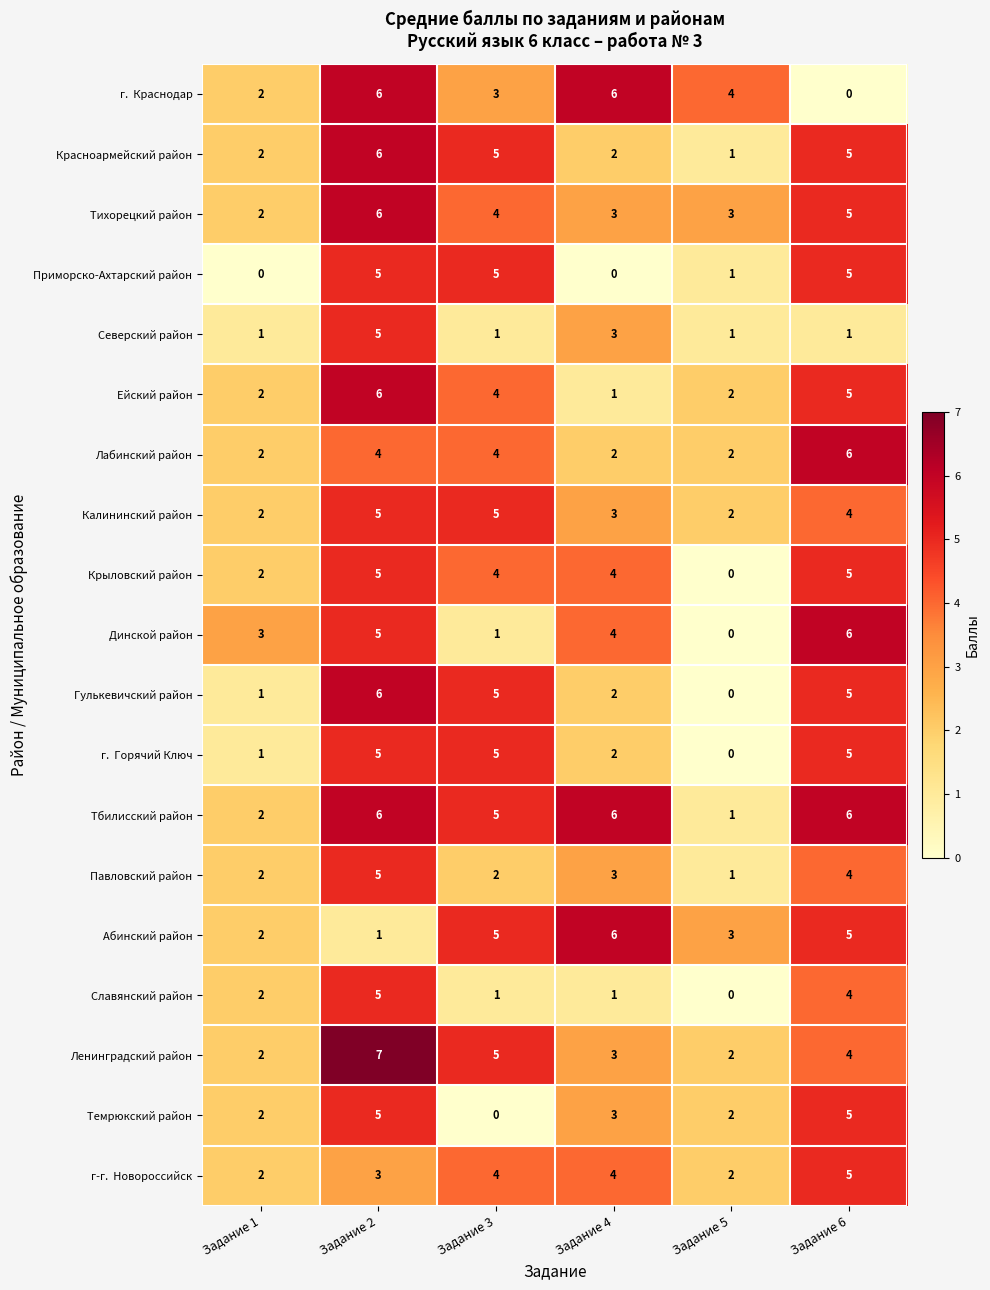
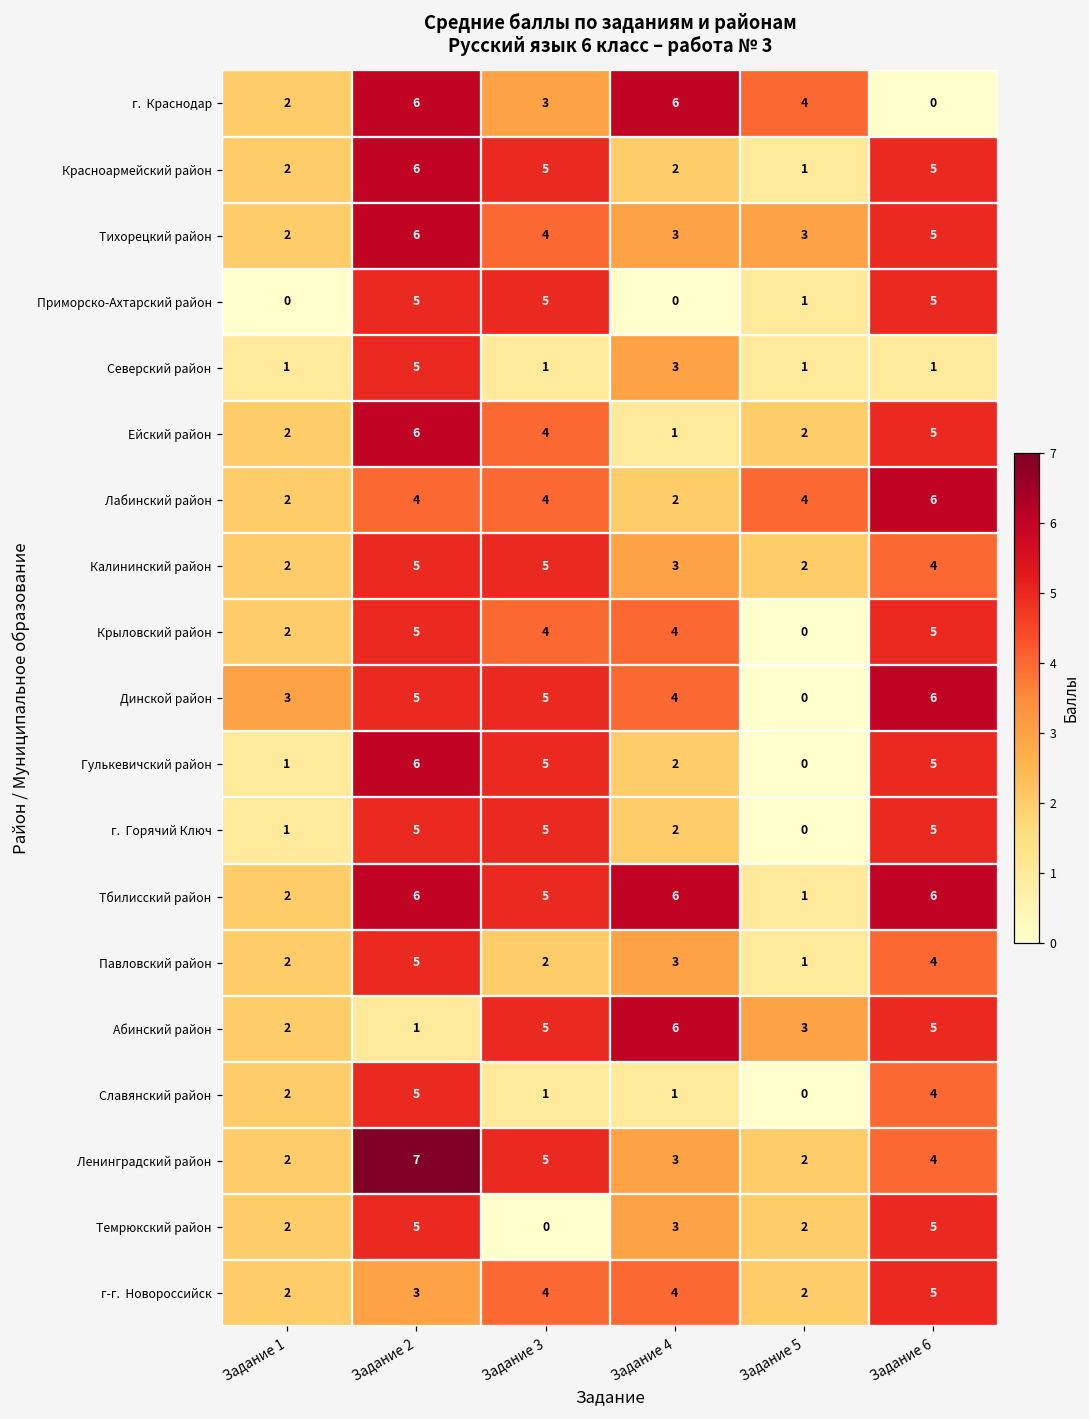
Лабинский район, Задание 5: 2 -> 4
Динской район, Задание 3: 1 -> 5
